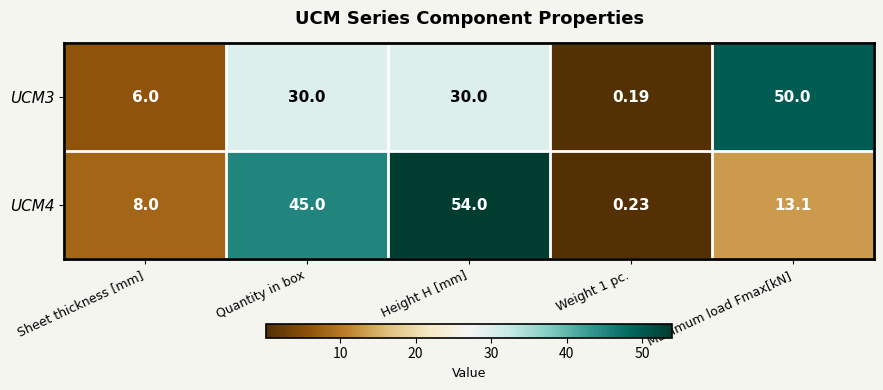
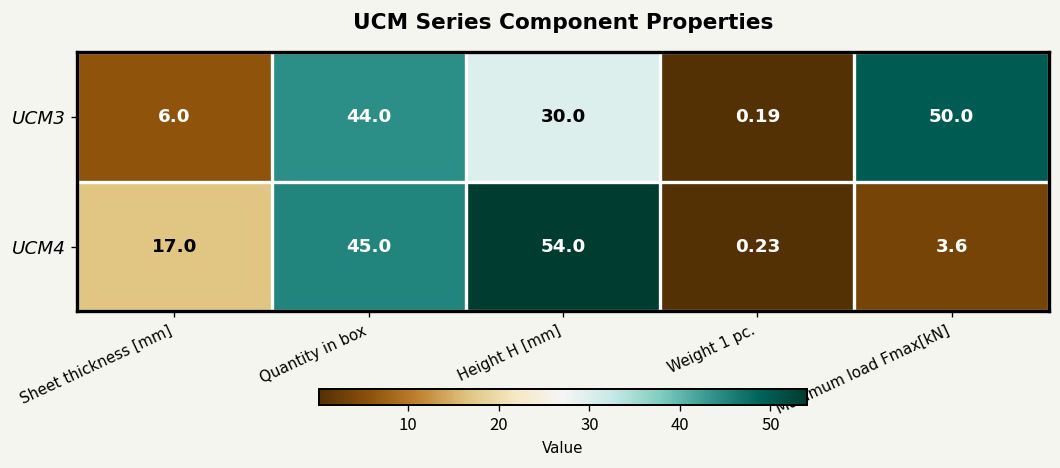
UCM3, Quantity in box: 30.0 -> 44.0
UCM4, Sheet thickness [mm]: 8.0 -> 17.0
UCM4, Maximum load Fmax[kN]: 13.1 -> 3.6
